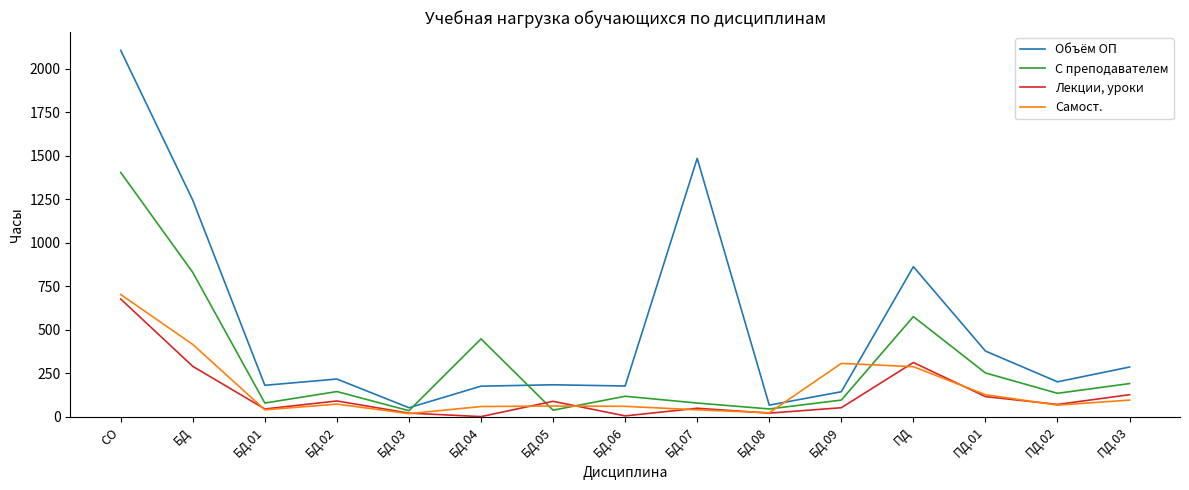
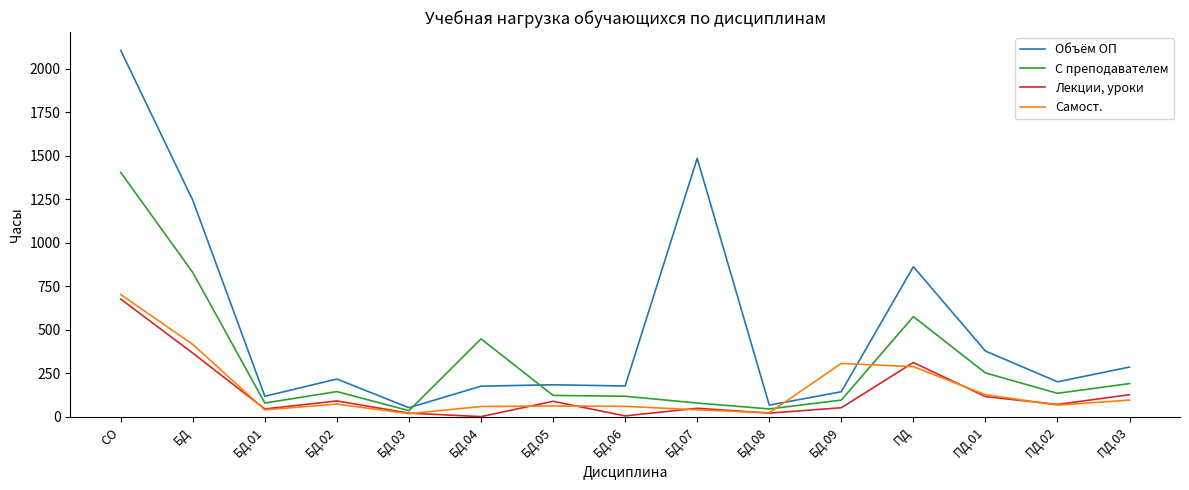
Лекции, уроки, БД: 290 -> 370
Объём ОП, БД.01: 180 -> 120
С преподавателем, БД.05: 40 -> 120
